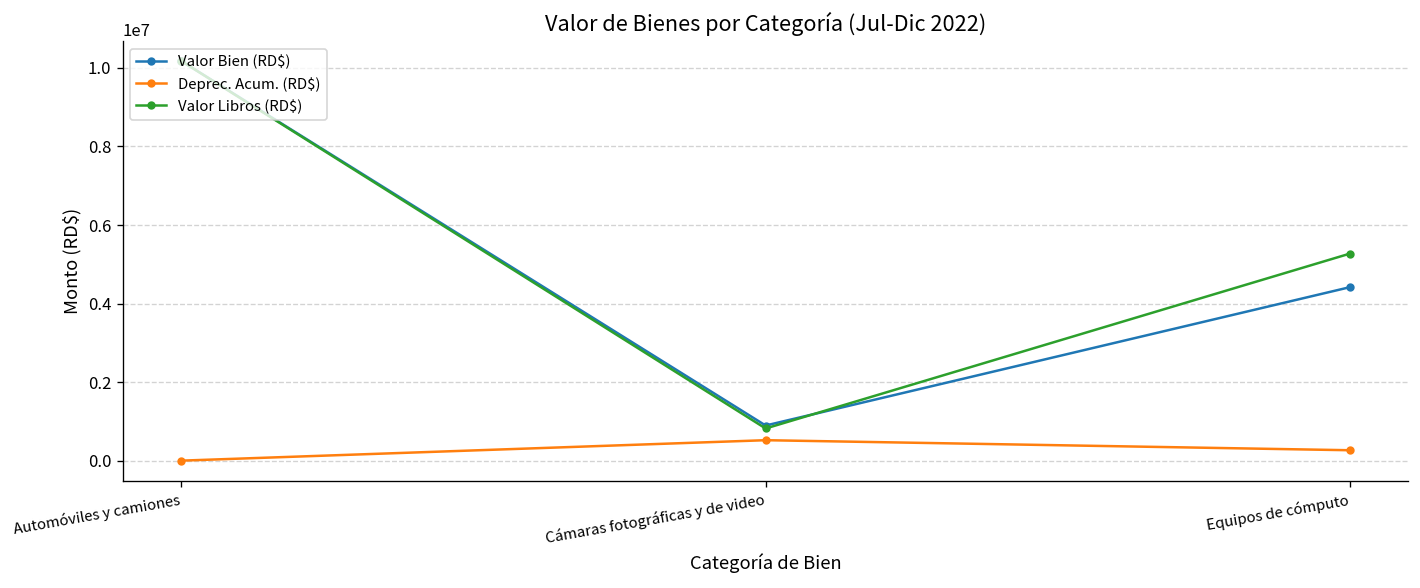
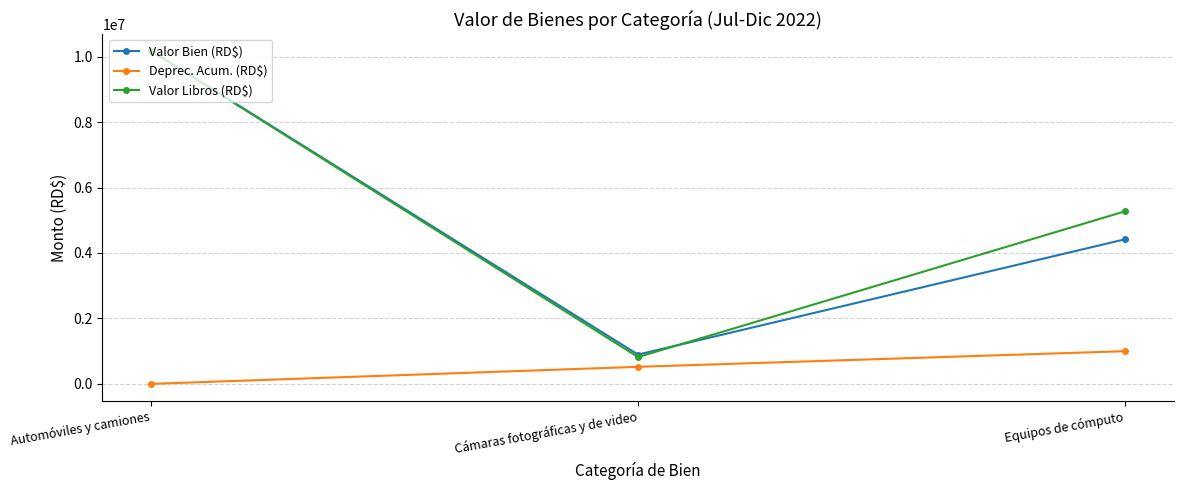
Deprec. Acum. (RD$), Equipos de cómputo: 300000 -> 1000000
